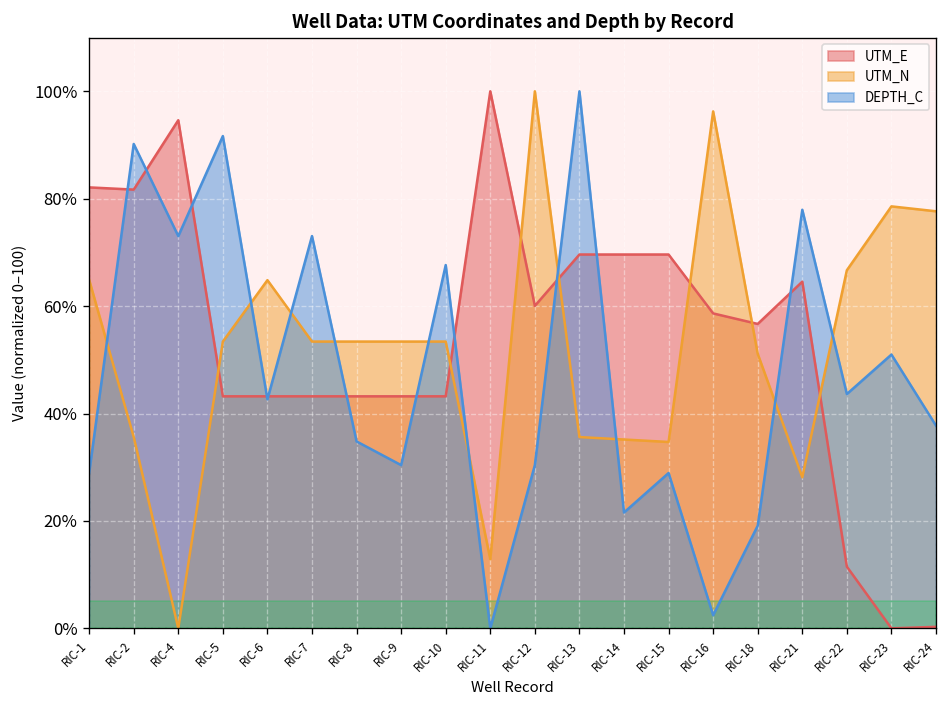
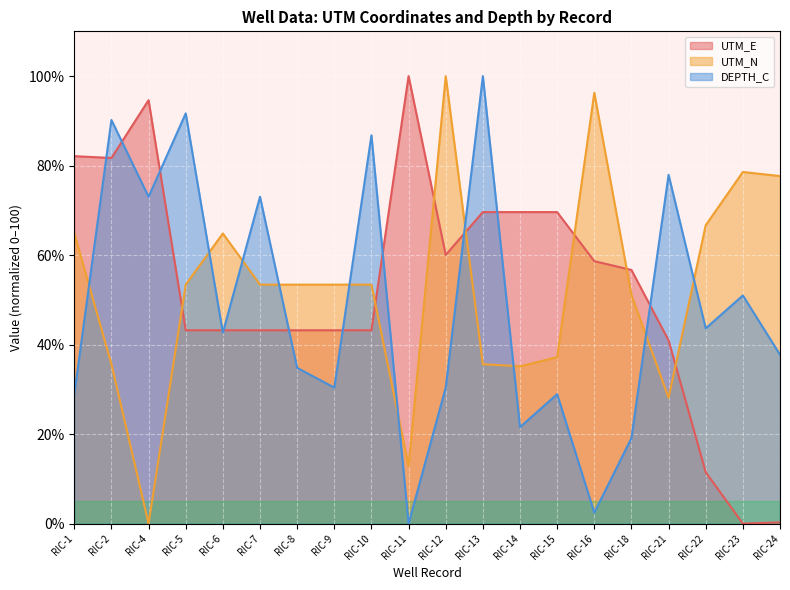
DEPTH_C, RIC-10: 68% -> 87%
UTM_N, RIC-15: 35% -> 37%
UTM_E, RIC-21: 65% -> 41%
